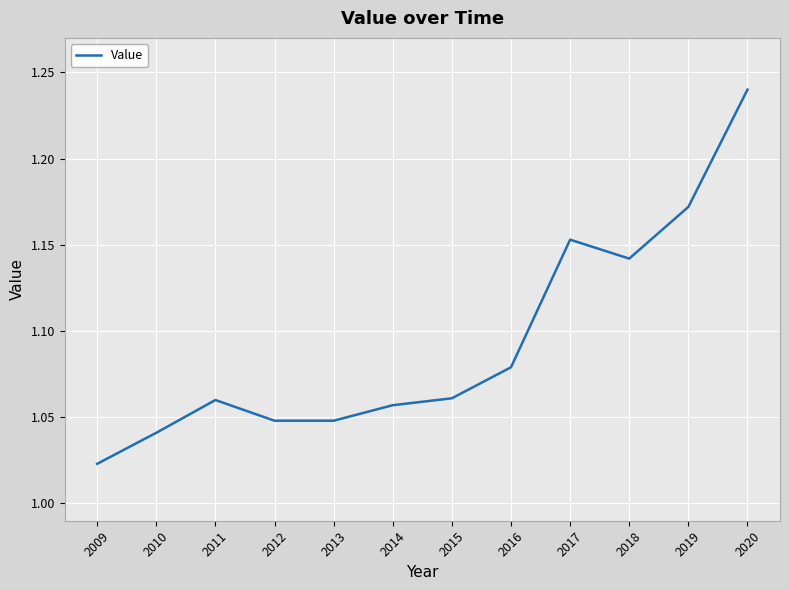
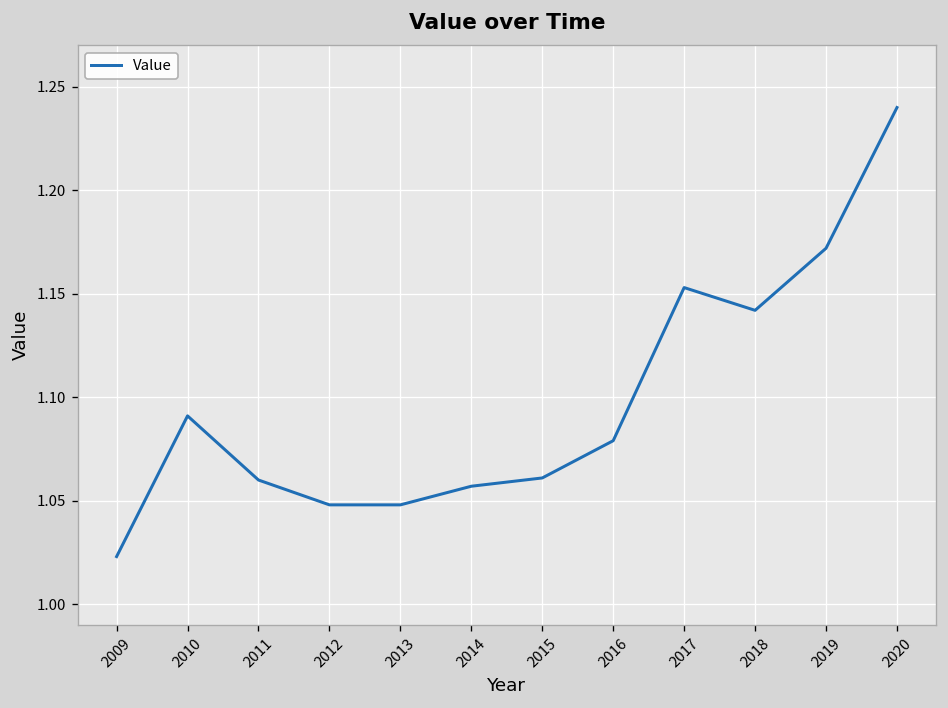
2010: 1.041 -> 1.091
